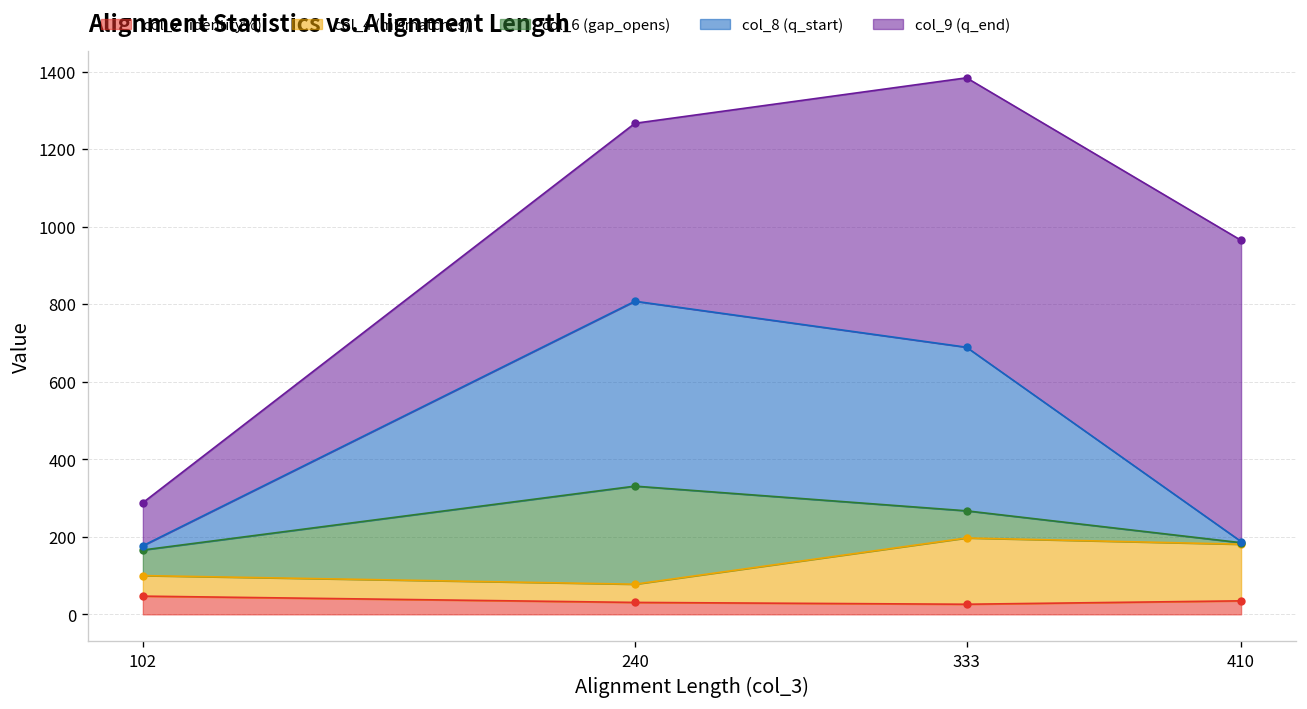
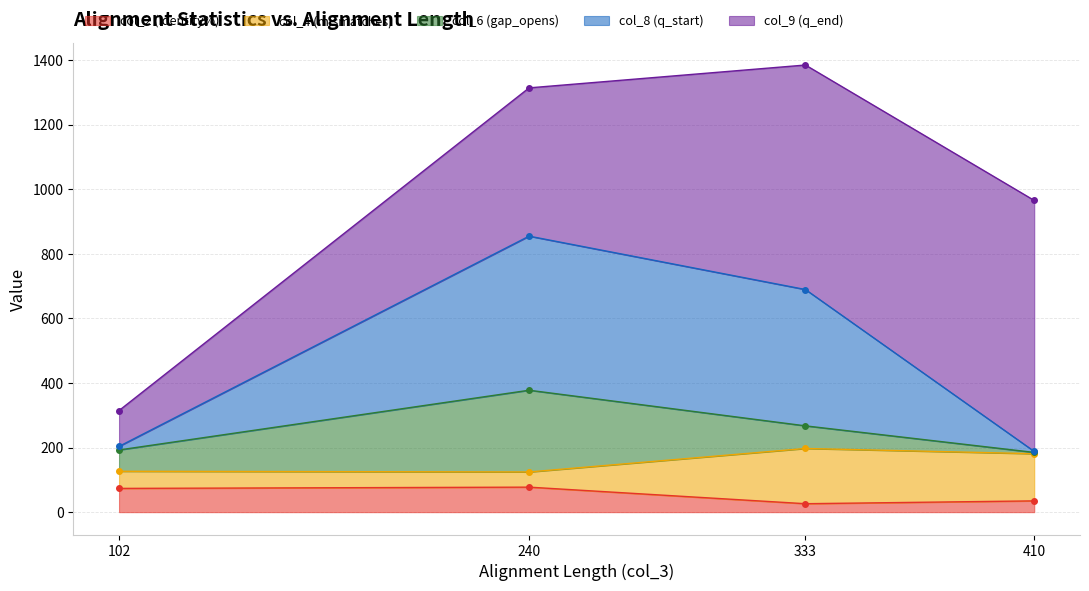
col_2 (identity%), 102: 50 -> 70
col_2 (identity%), 240: 30 -> 80
